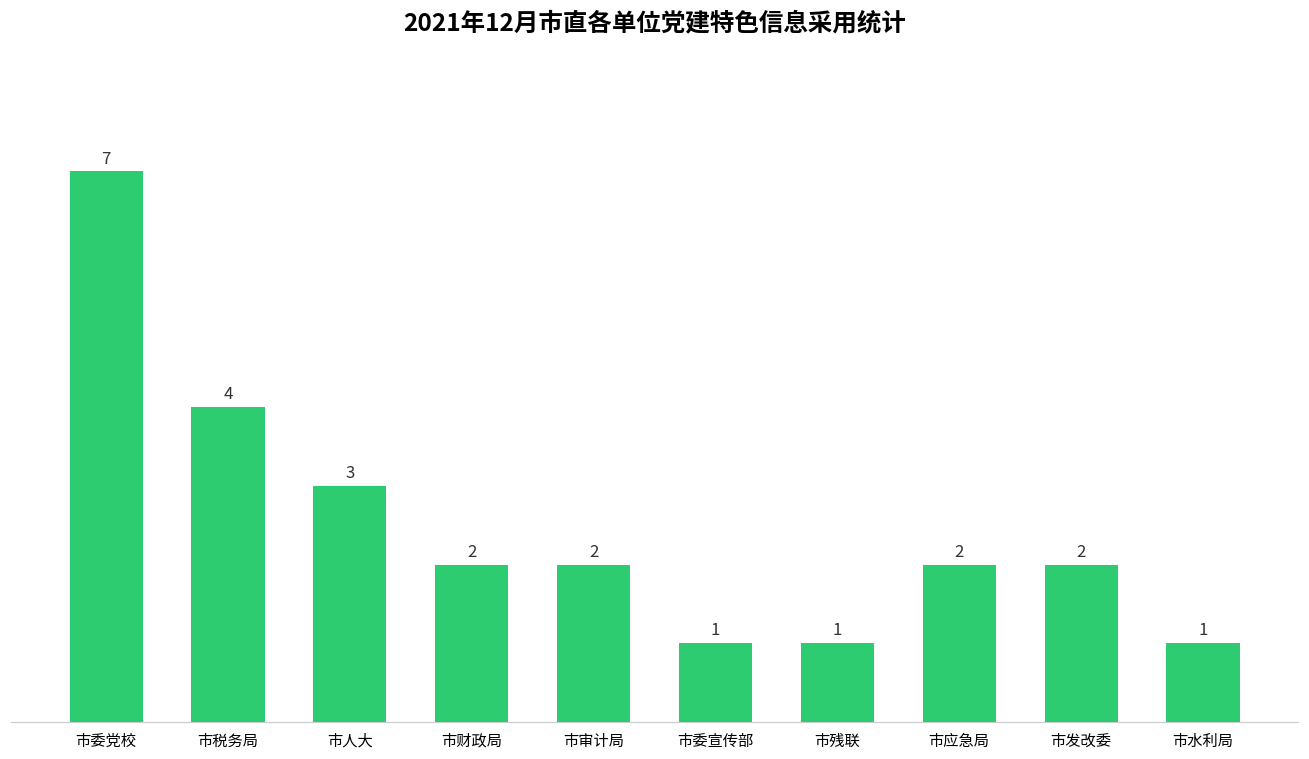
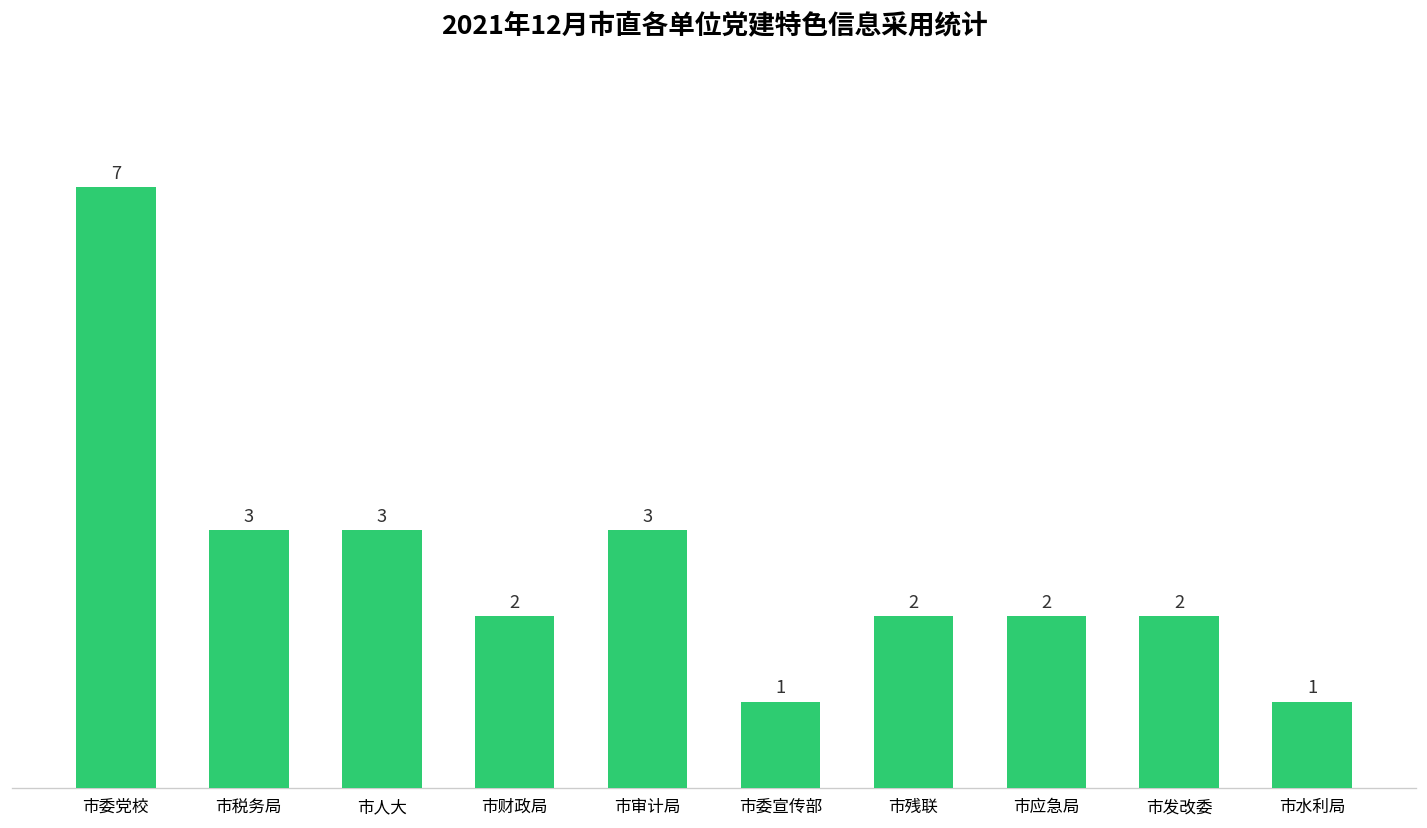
市税务局: 4 -> 3
市审计局: 2 -> 3
市残联: 1 -> 2
